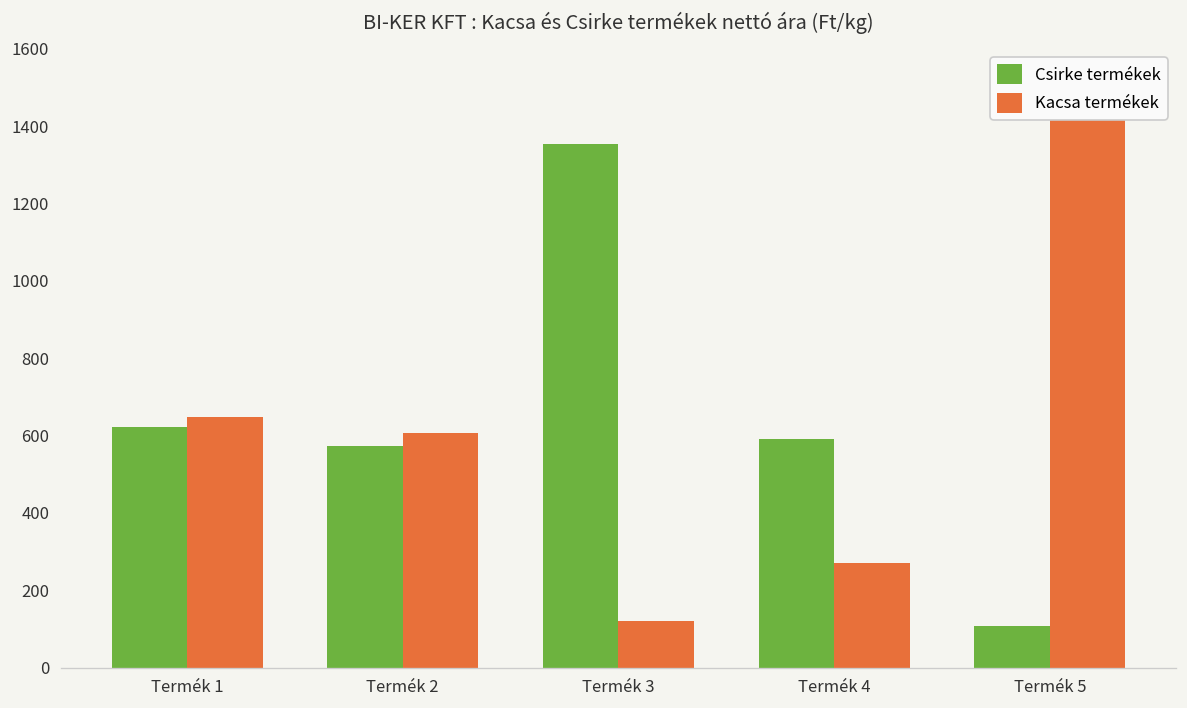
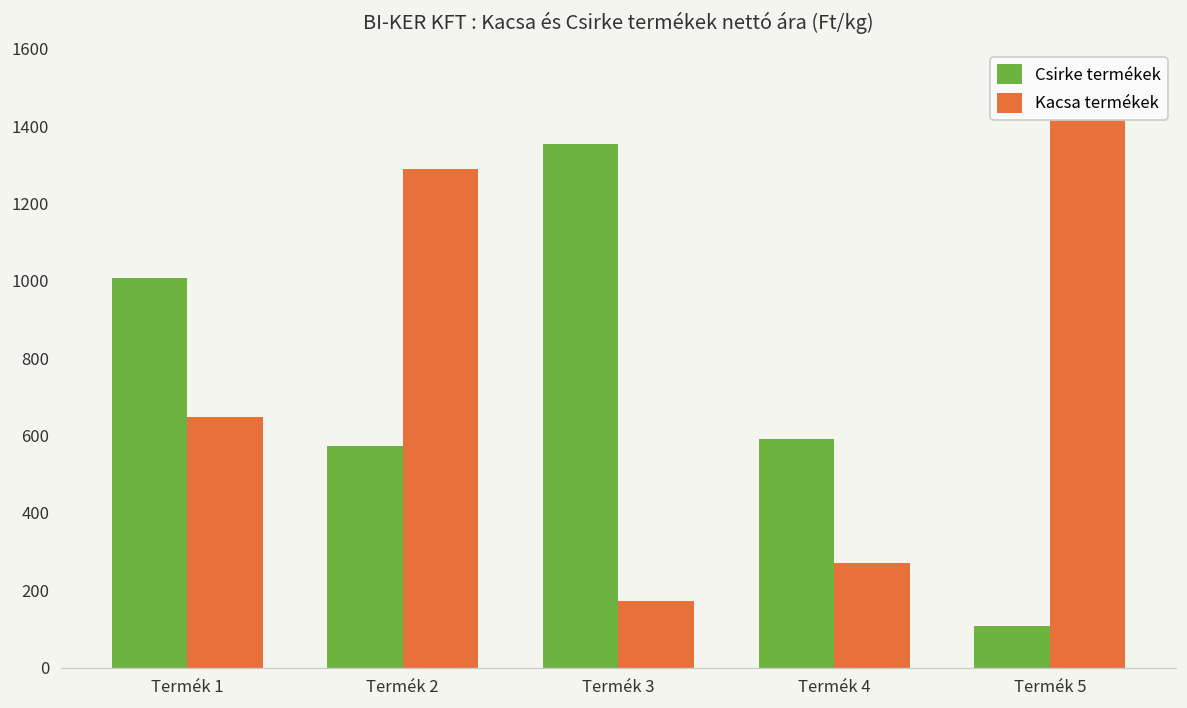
Csirke termékek, Termék 1: 620 -> 1010
Kacsa termékek, Termék 2: 610 -> 1290
Kacsa termékek, Termék 3: 120 -> 170
